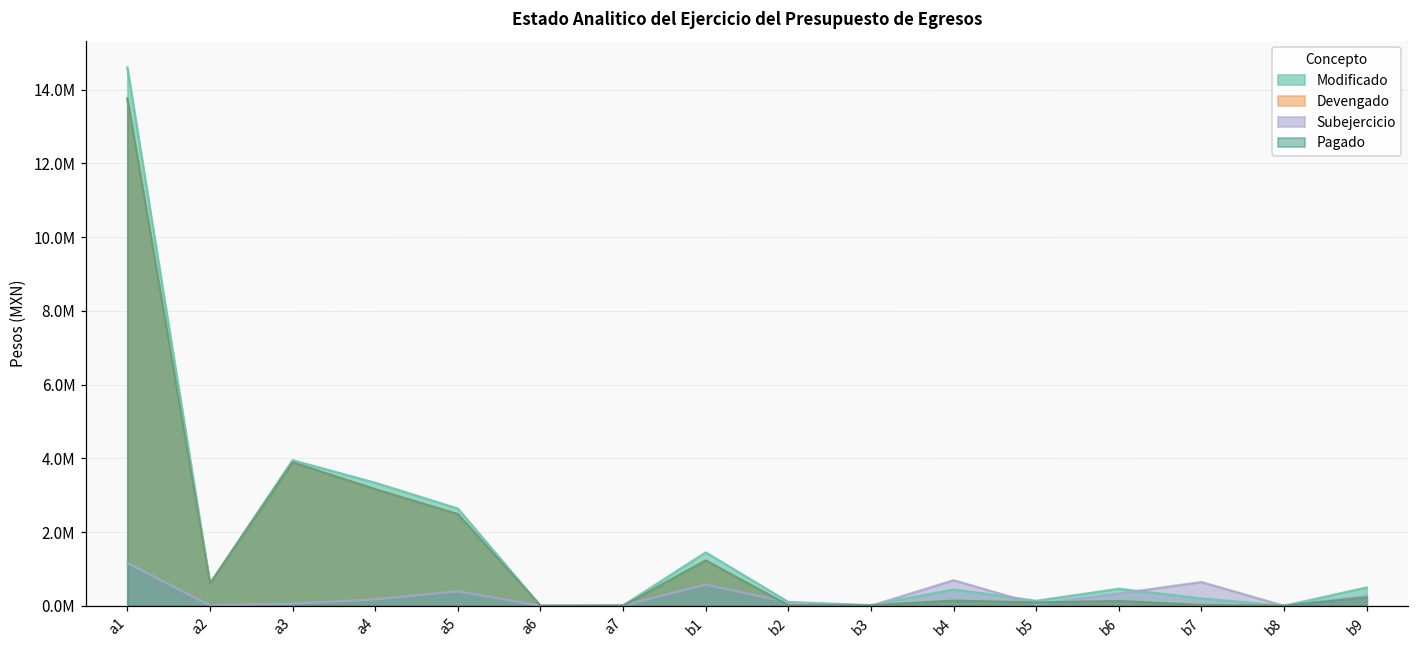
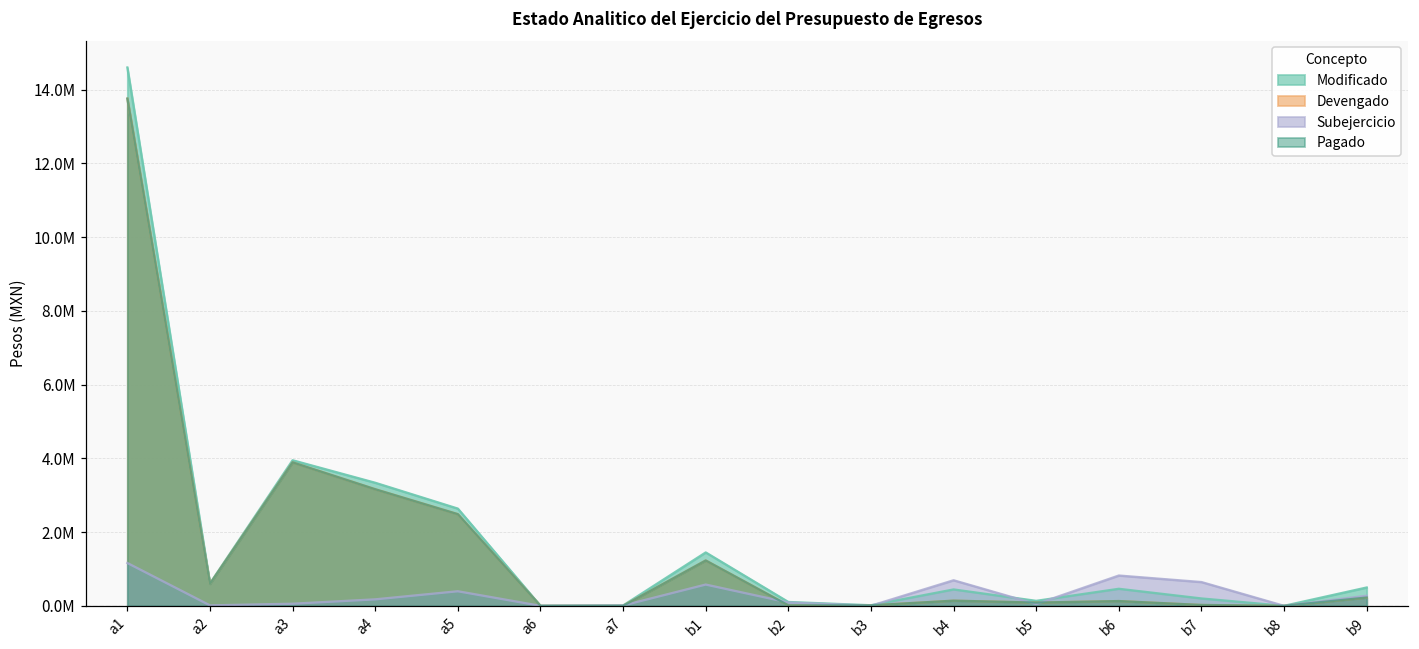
Subejercicio, b6: 300000 -> 800000
